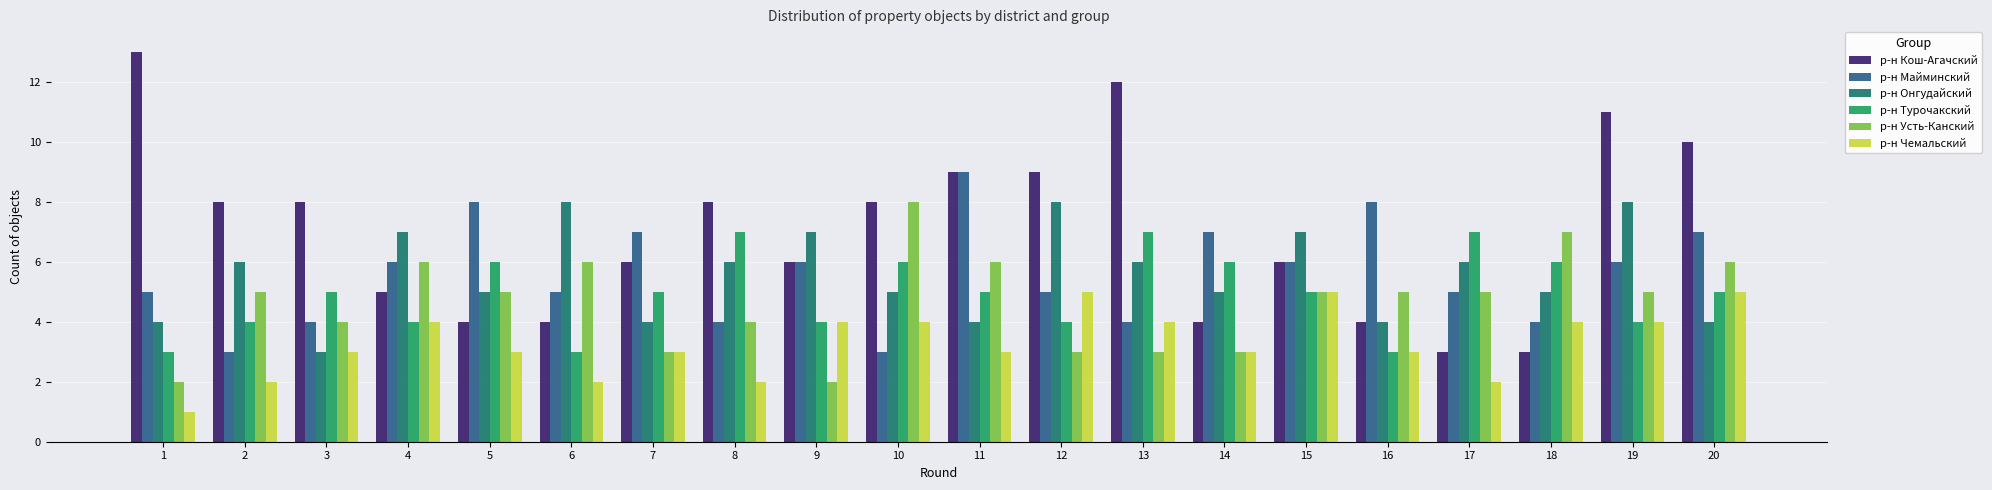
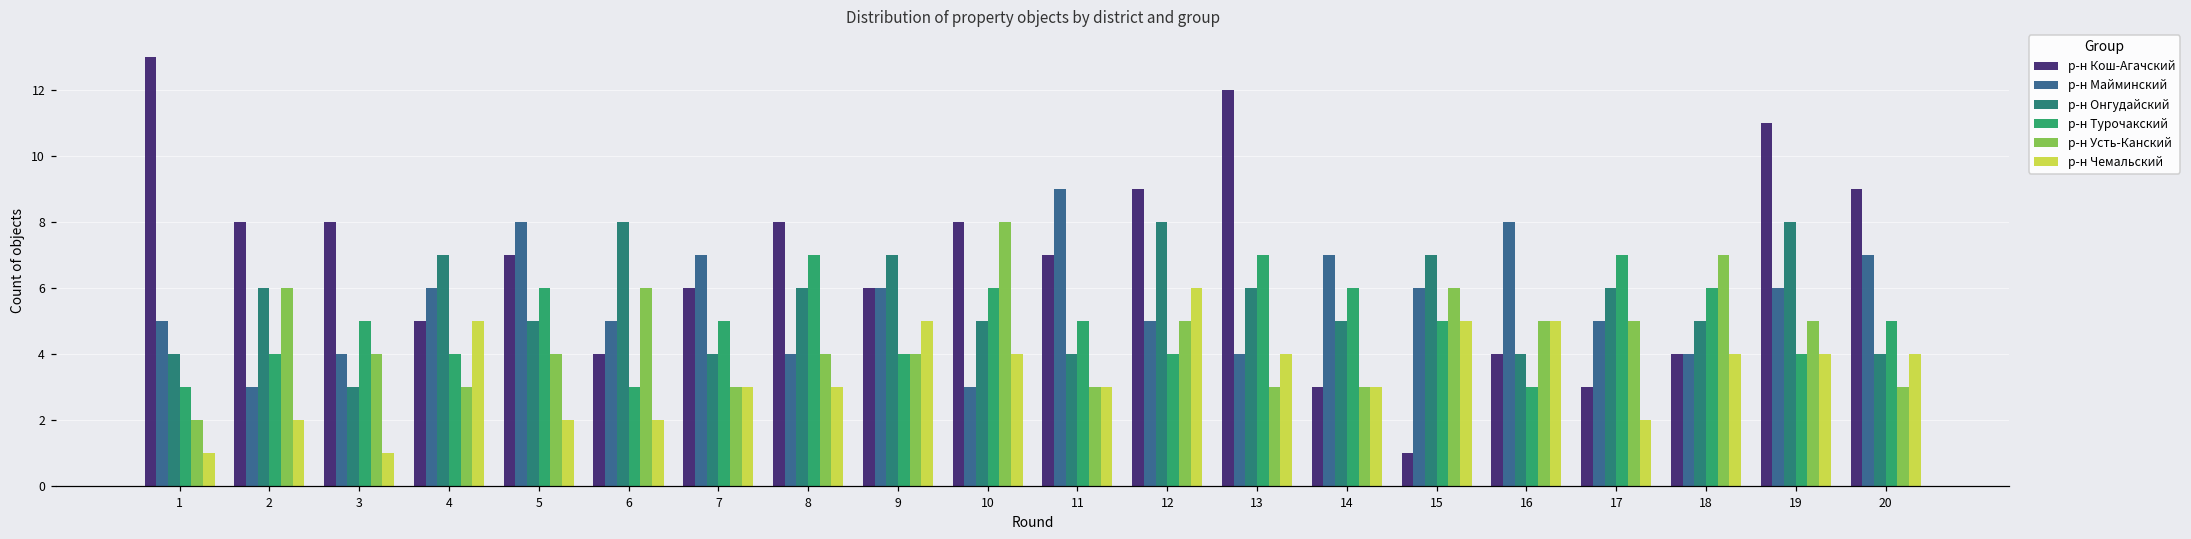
р-н Усть-Канский, 2: 5 -> 6
р-н Чемальский, 3: 3 -> 1
р-н Усть-Канский, 4: 6 -> 3
р-н Чемальский, 4: 4 -> 5
р-н Кош-Агачский, 5: 4 -> 7
р-н Усть-Канский, 5: 5 -> 4
р-н Чемальский, 5: 3 -> 2
р-н Чемальский, 8: 2 -> 3
р-н Усть-Канский, 9: 2 -> 4
р-н Чемальский, 9: 4 -> 5
р-н Кош-Агачский, 11: 9 -> 7
р-н Усть-Канский, 11: 6 -> 3
р-н Усть-Канский, 12: 3 -> 5
р-н Чемальский, 12: 5 -> 6
р-н Кош-Агачский, 14: 4 -> 3
р-н Кош-Агачский, 15: 6 -> 1
р-н Усть-Канский, 15: 5 -> 6
р-н Чемальский, 16: 3 -> 5
р-н Кош-Агачский, 18: 3 -> 4
р-н Кош-Агачский, 20: 10 -> 9
р-н Усть-Канский, 20: 6 -> 3
р-н Чемальский, 20: 5 -> 4
